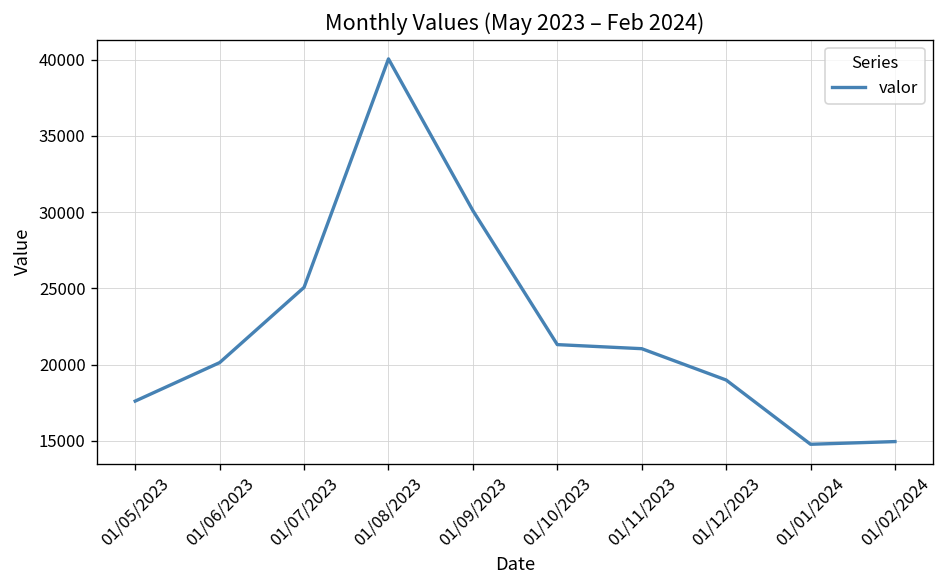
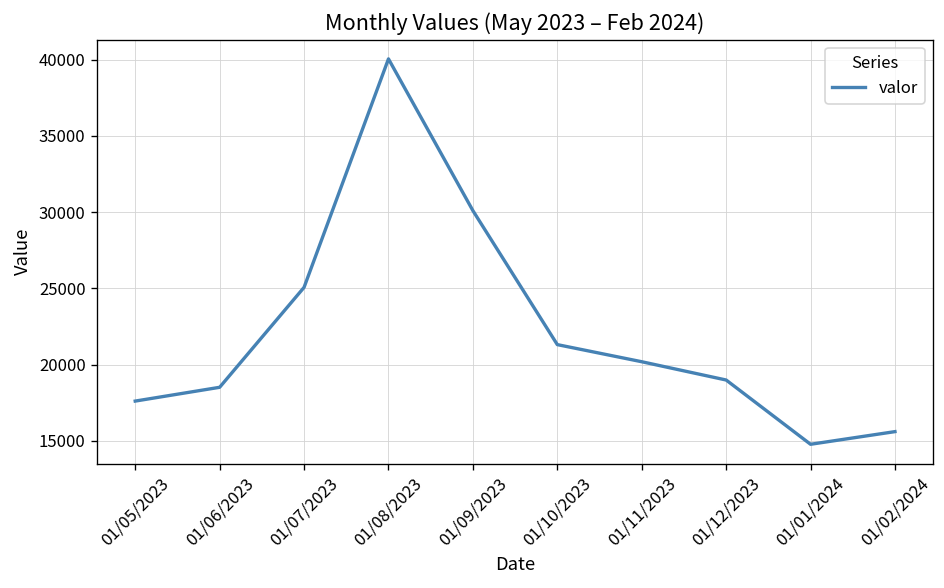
01/06/2023: 20100 -> 18500
01/11/2023: 21000 -> 20200
01/02/2024: 14900 -> 15600
